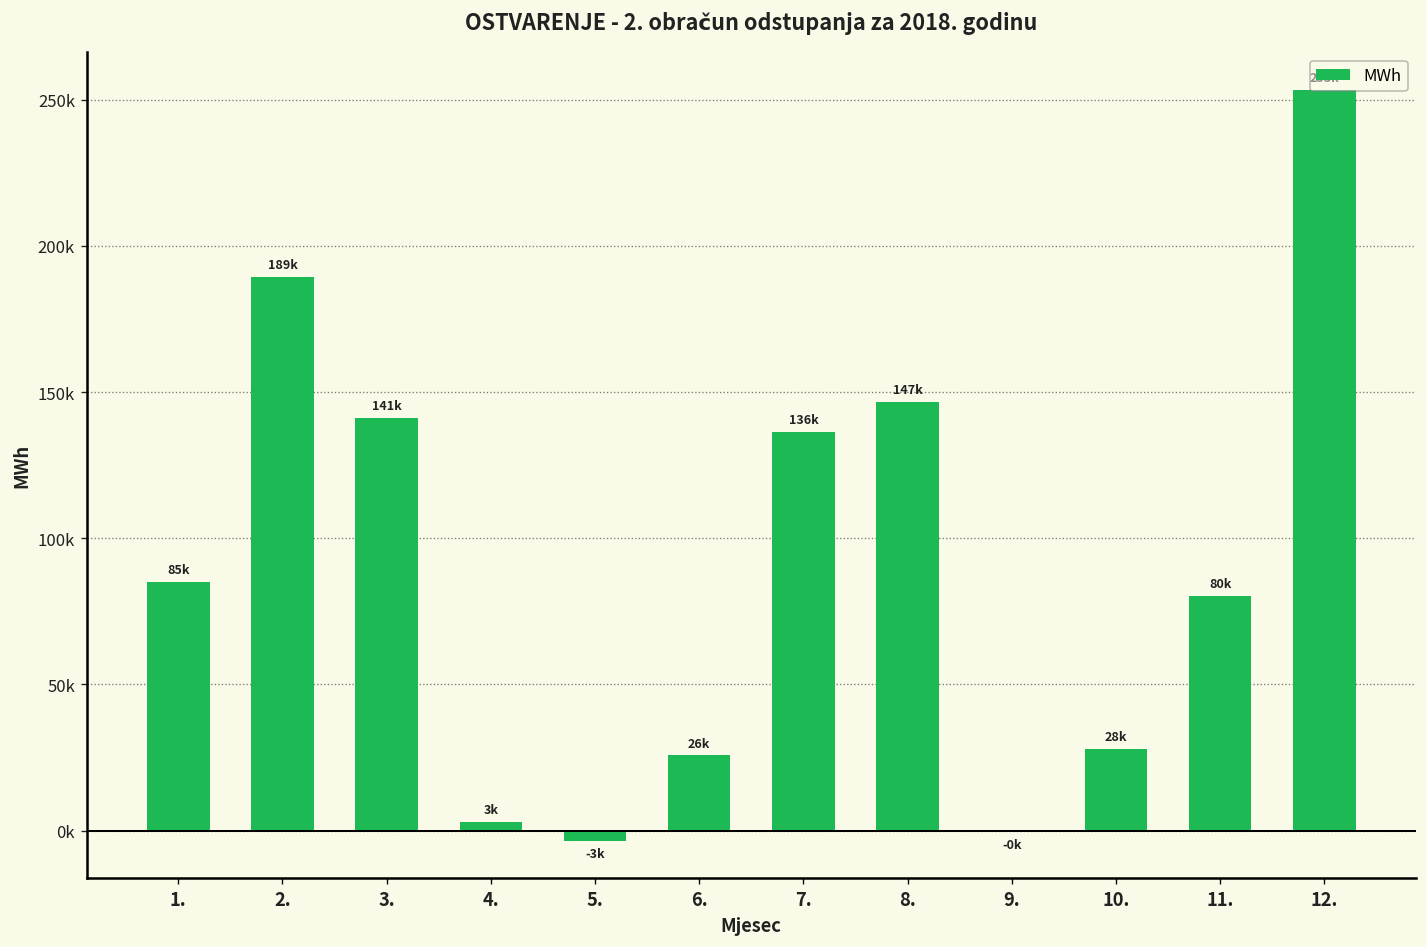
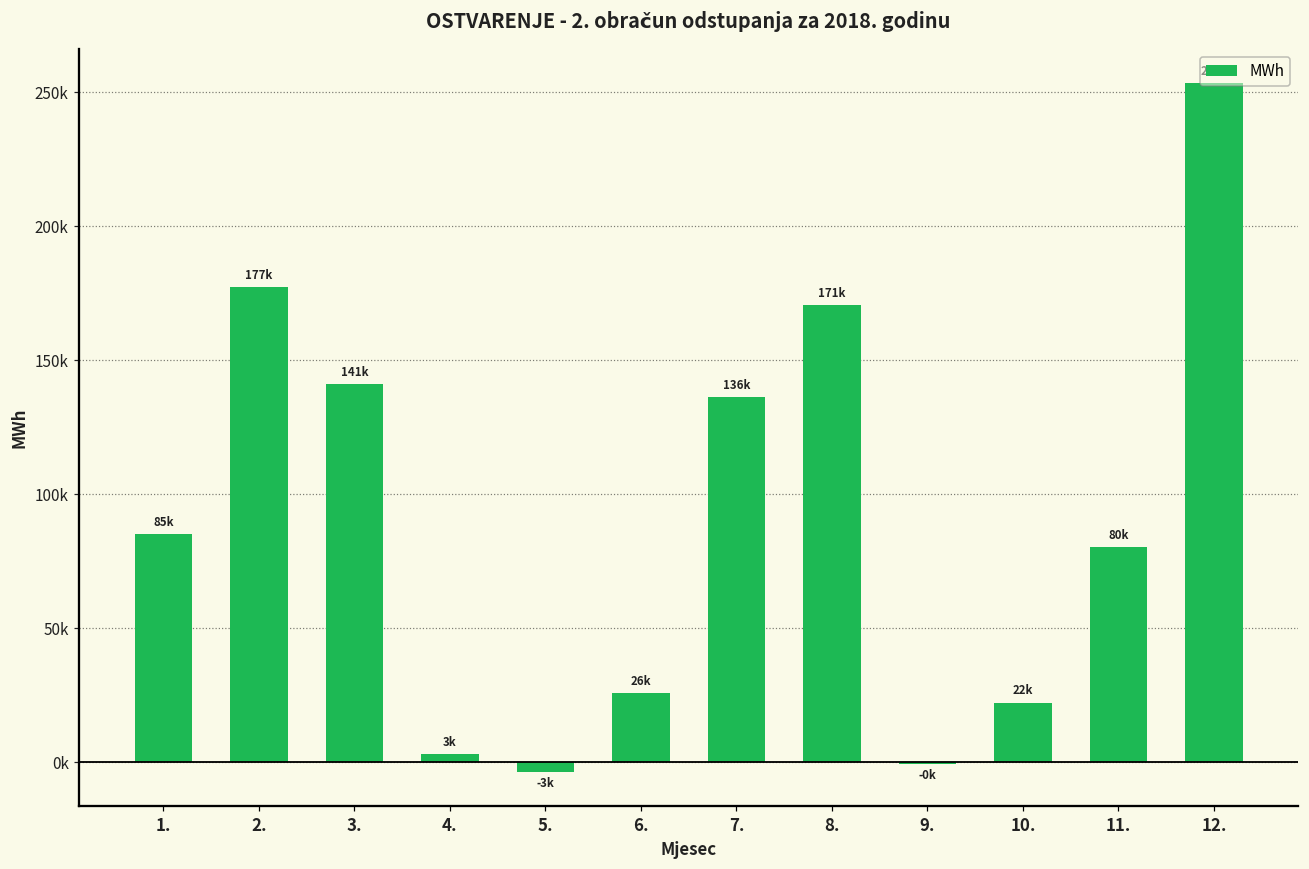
2.: 189k -> 177k
8.: 147k -> 171k
10.: 28k -> 22k
